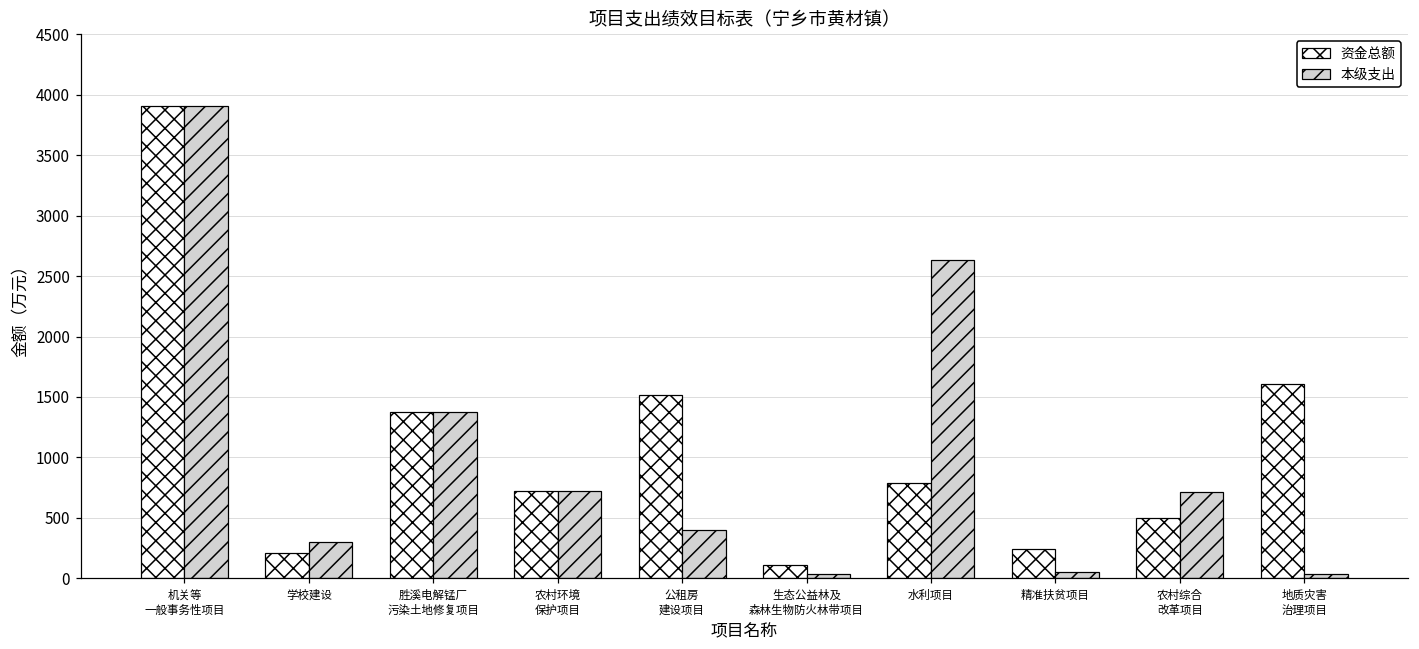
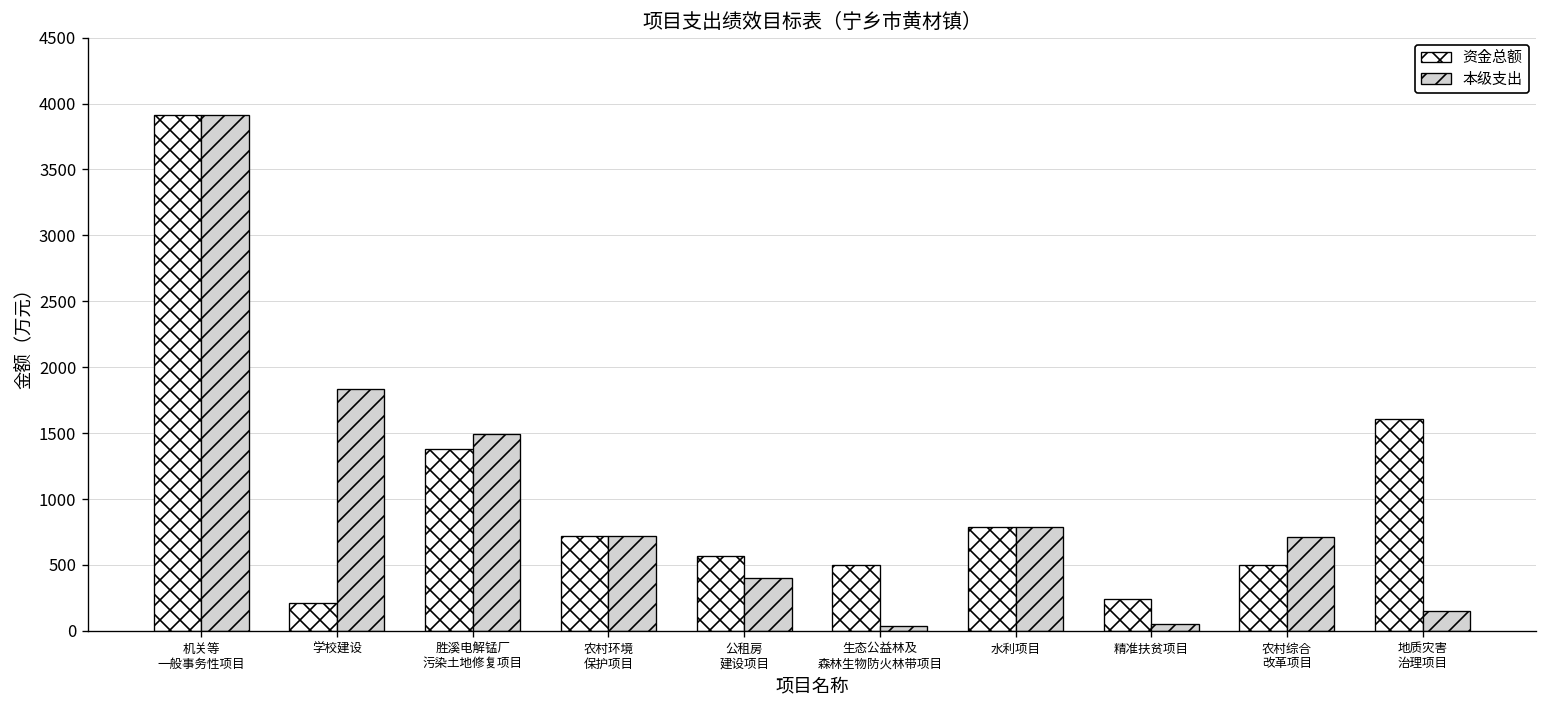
本级支出, 学校建设: 300 -> 1840
本级支出, 胜溪电解锰厂 污染土地修复项目: 1380 -> 1490
资金总额, 公租房 建设项目: 1520 -> 570
资金总额, 生态公益林及 森林生物防火林带项目: 110 -> 500
本级支出, 水利项目: 2630 -> 790
本级支出, 地质灾害 治理项目: 40 -> 150
